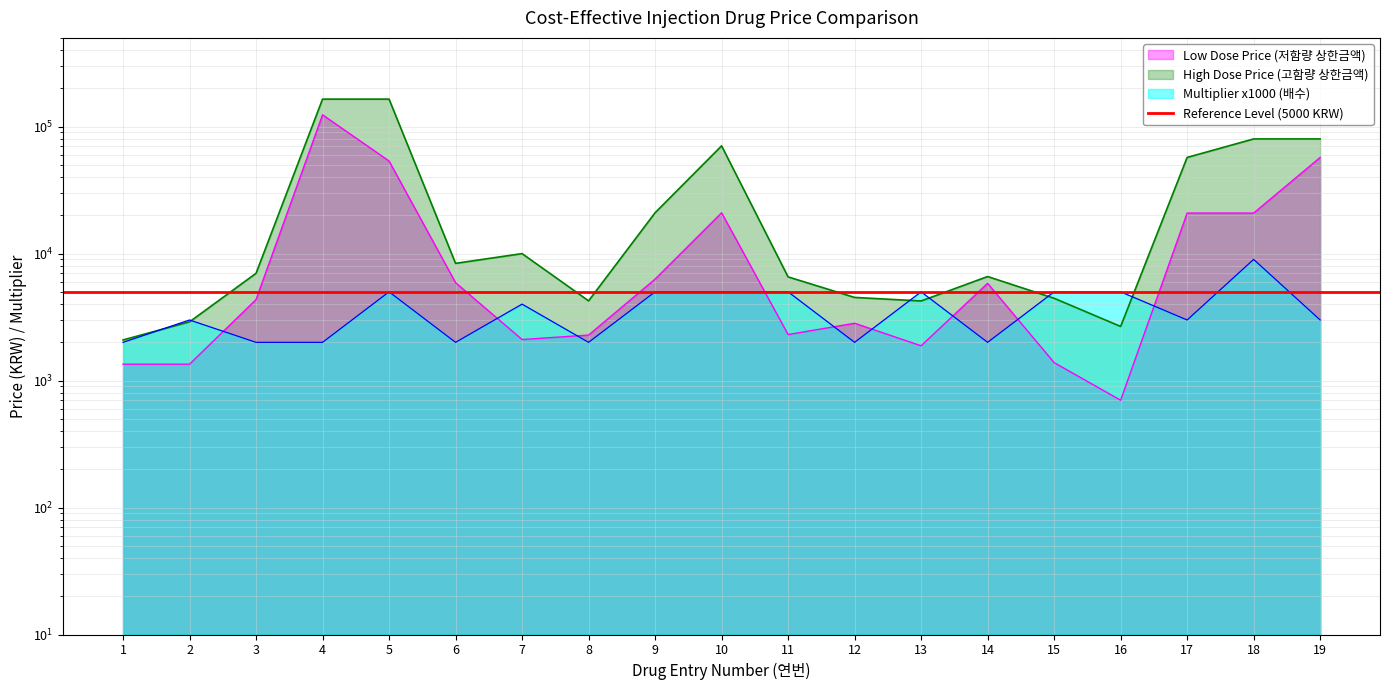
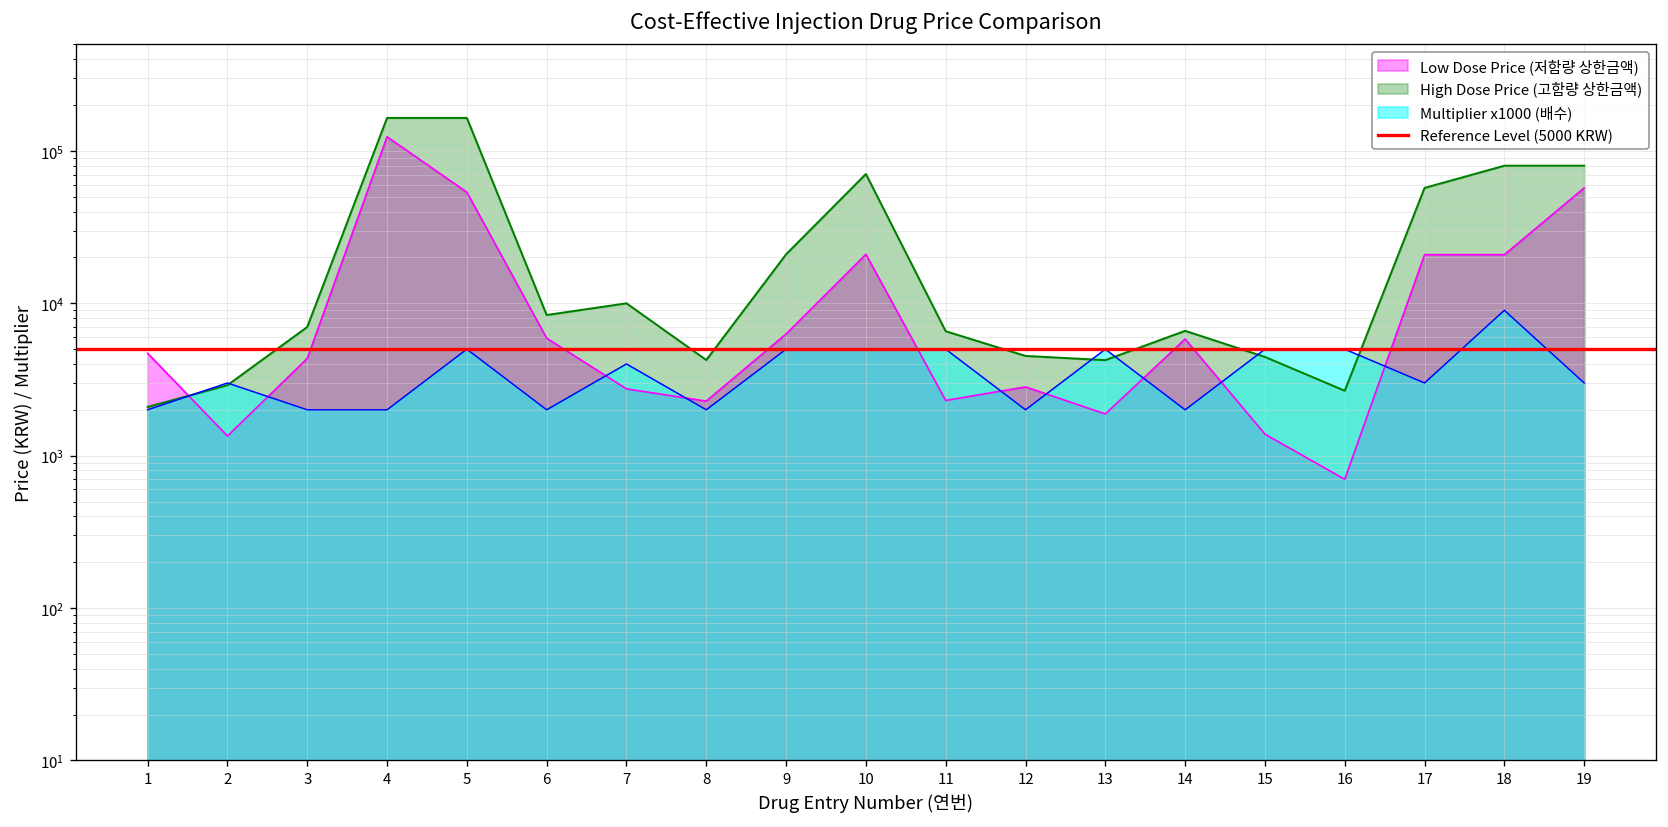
Low Dose Price (저함량 상한금액), 1: 1300 -> 4700
Low Dose Price (저함량 상한금액), 7: 2100 -> 2700
